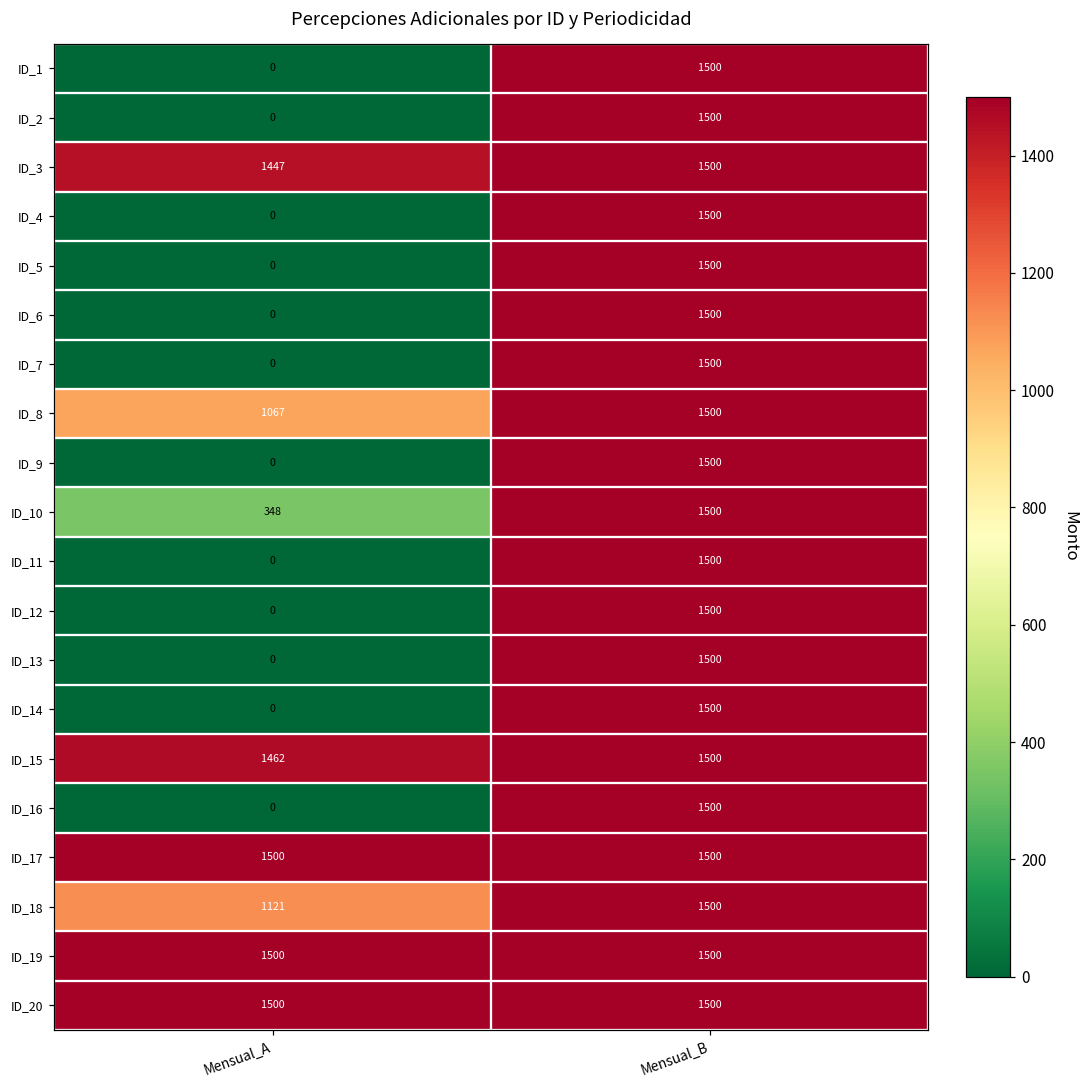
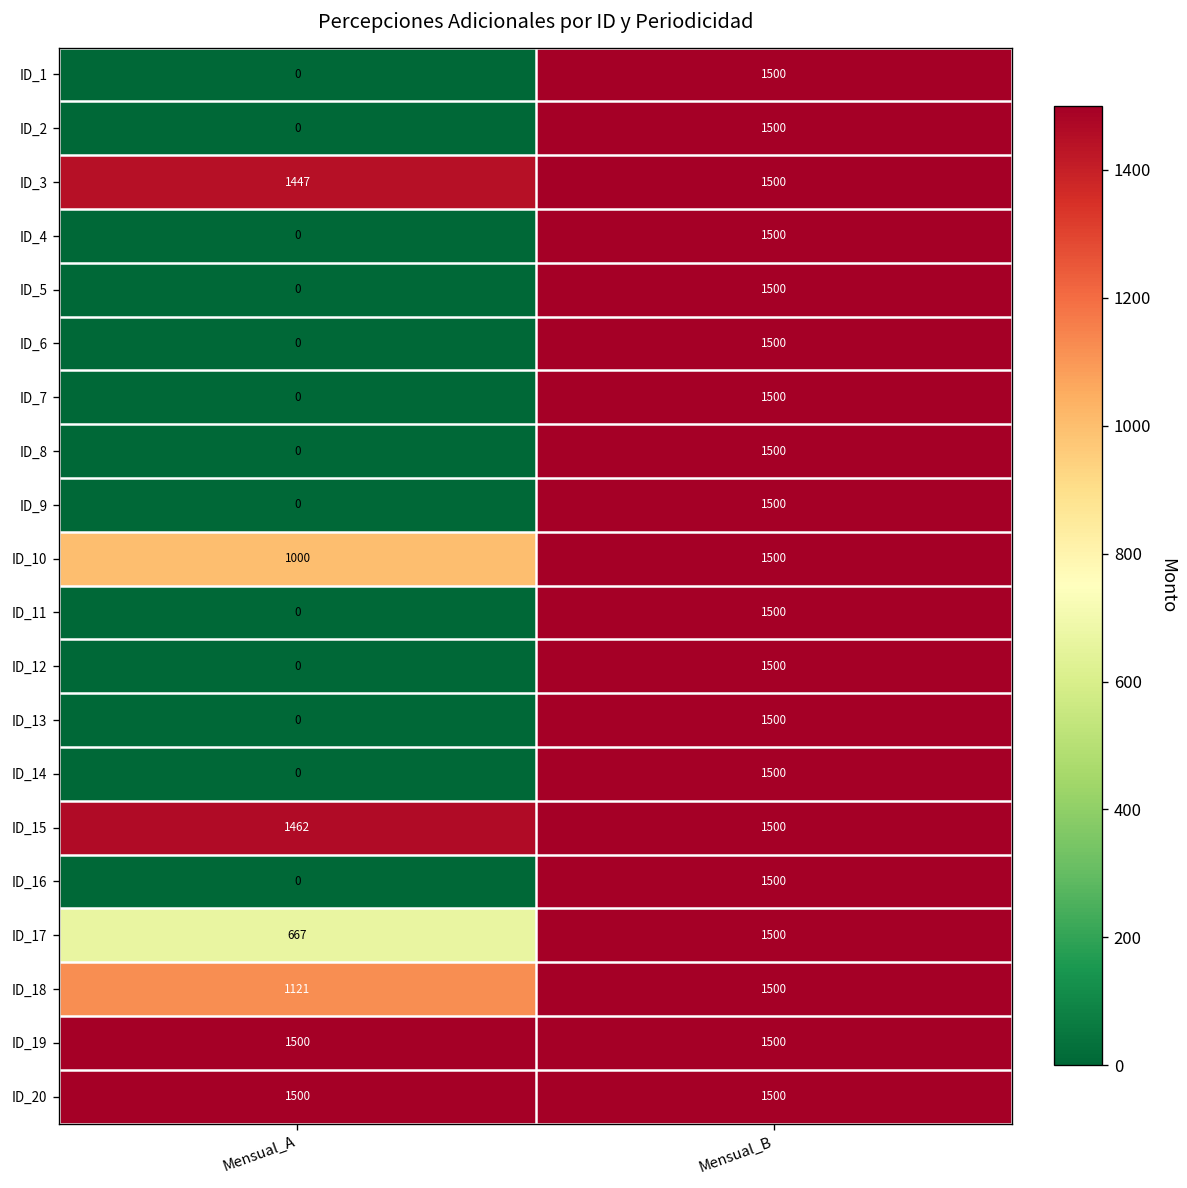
ID_8, Mensual_A: 1067 -> 0
ID_10, Mensual_A: 348 -> 1000
ID_17, Mensual_A: 1500 -> 667
